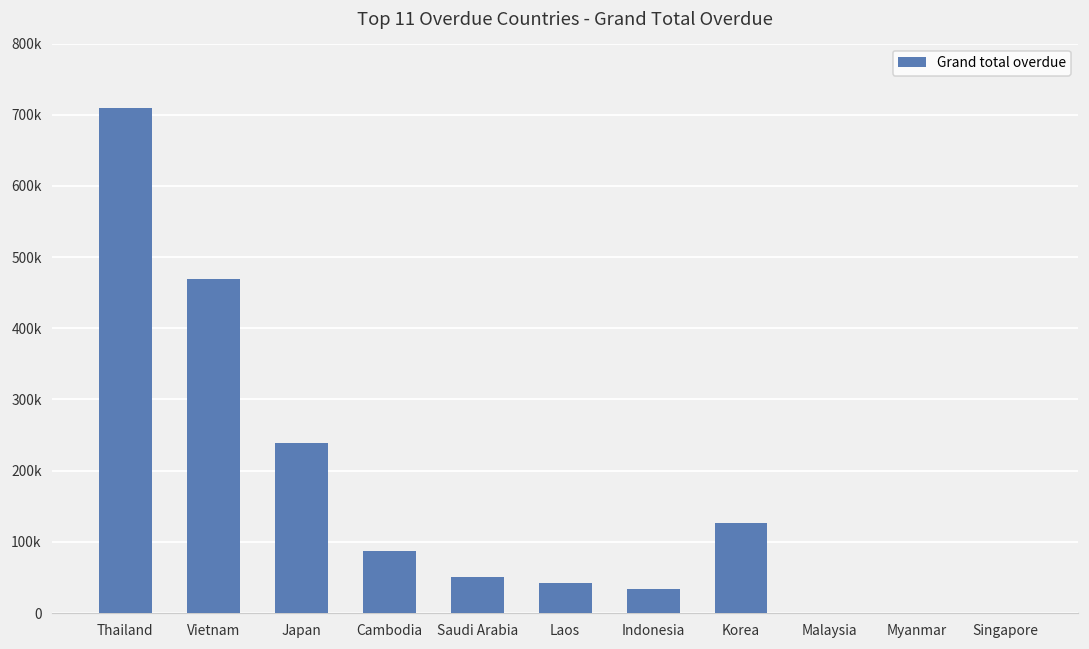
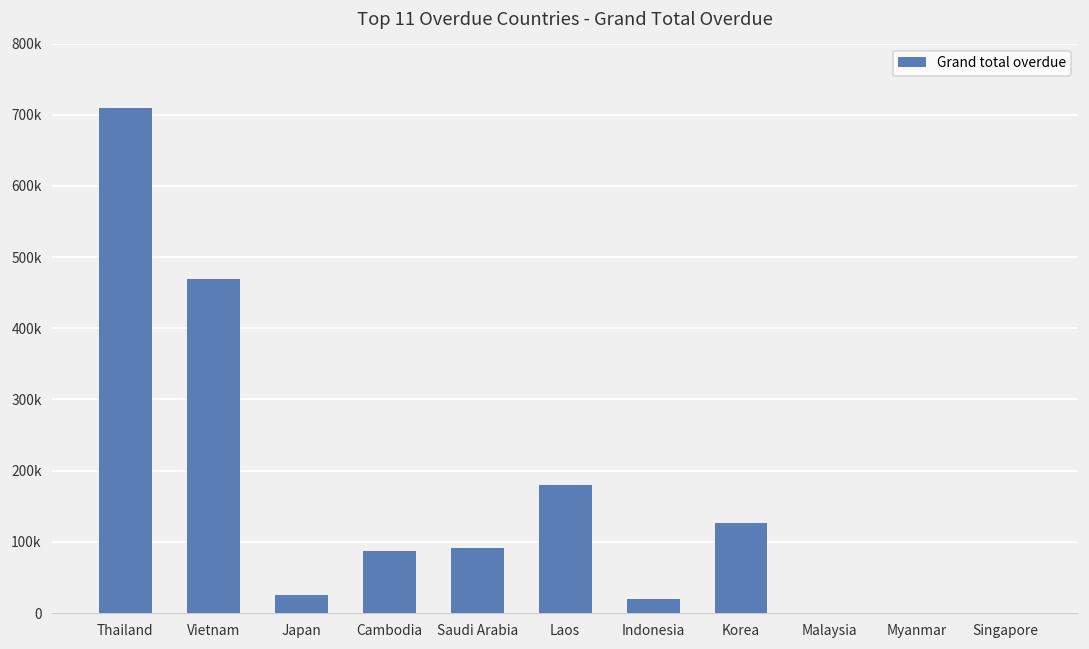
Japan: 240000 -> 30000
Saudi Arabia: 50000 -> 90000
Laos: 40000 -> 180000
Indonesia: 30000 -> 20000
